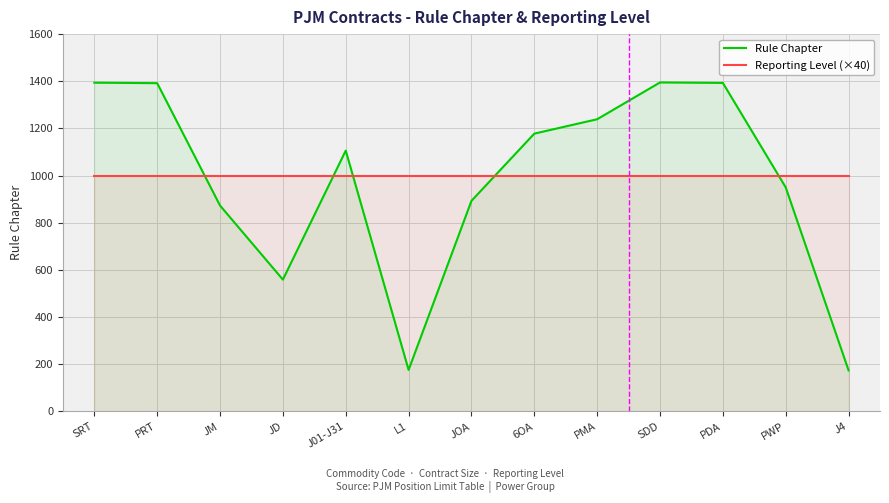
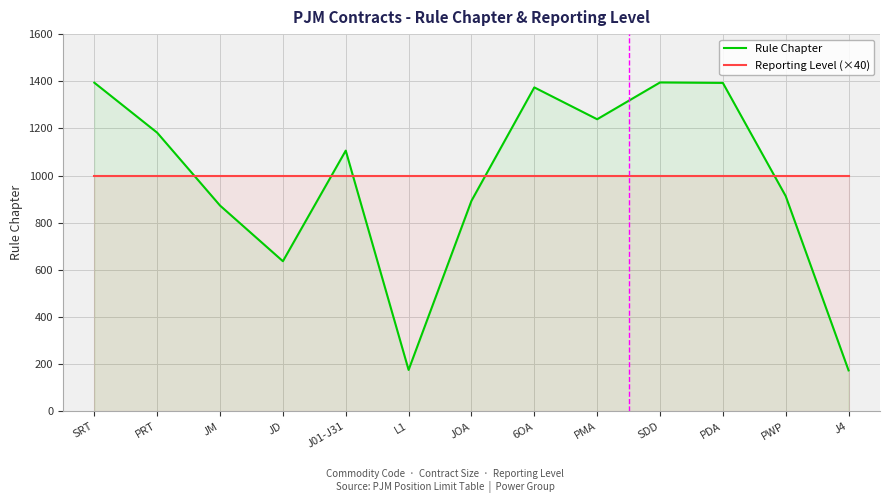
Rule Chapter, PRT: 1390 -> 1180
Rule Chapter, JD: 560 -> 640
Rule Chapter, 6OA: 1180 -> 1370
Rule Chapter, PWP: 950 -> 910
